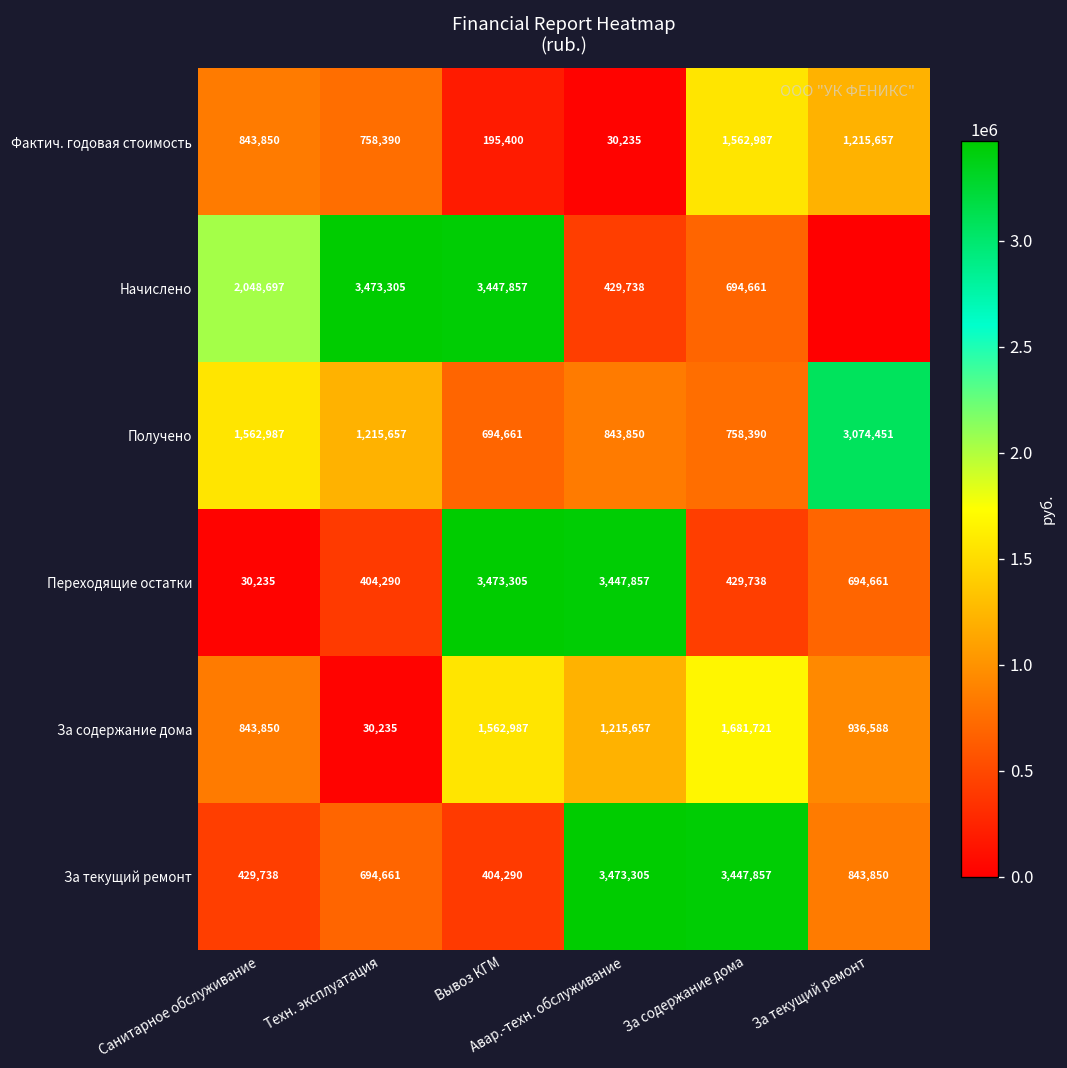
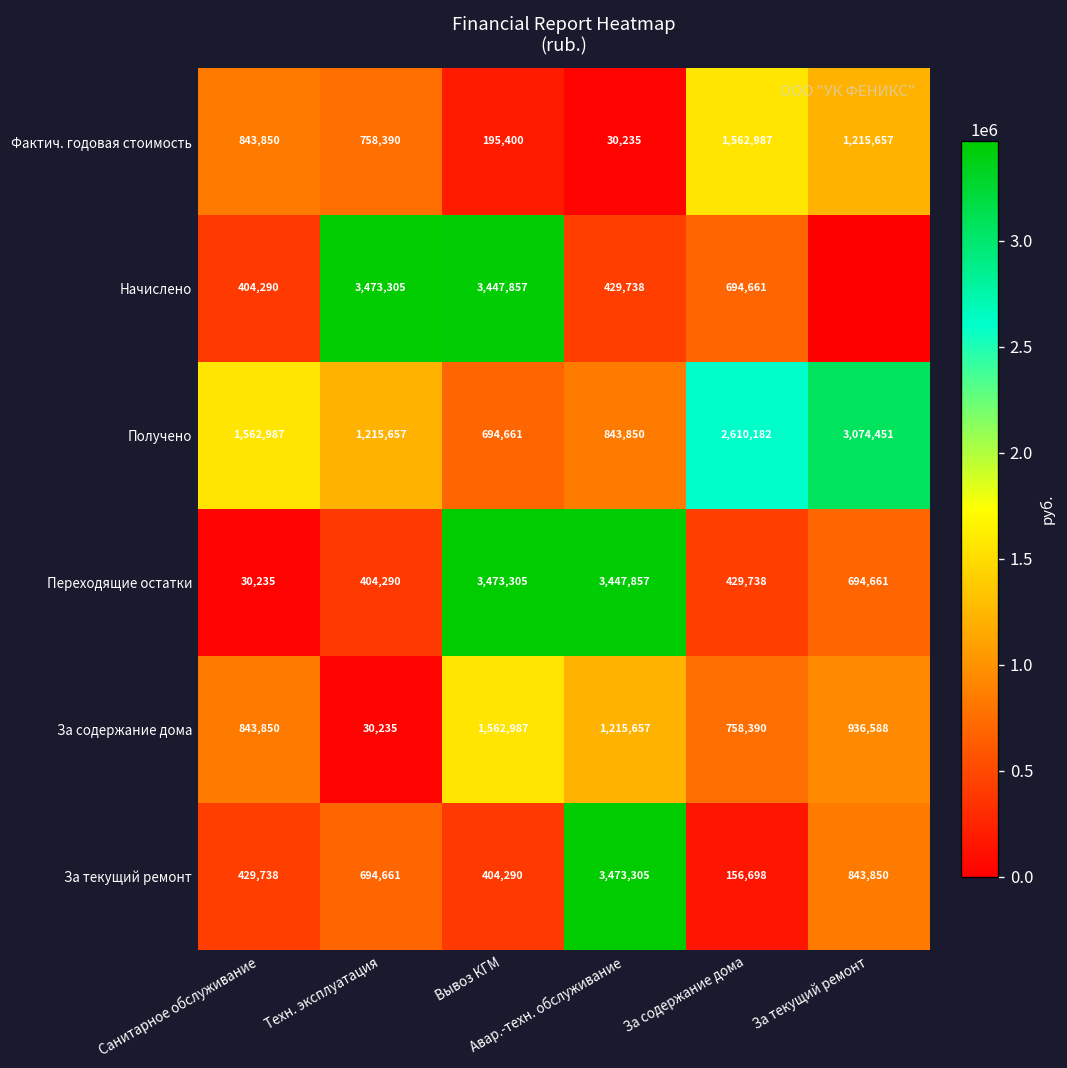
Начислено, Санитарное обслуживание: 2,048,697 -> 404,290
Получено, За содержание дома: 758,390 -> 2,610,182
За содержание дома, За содержание дома: 1,681,721 -> 758,390
За текущий ремонт, За содержание дома: 3,447,857 -> 156,698
